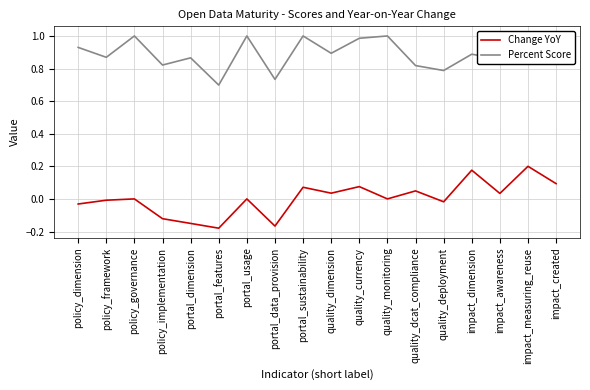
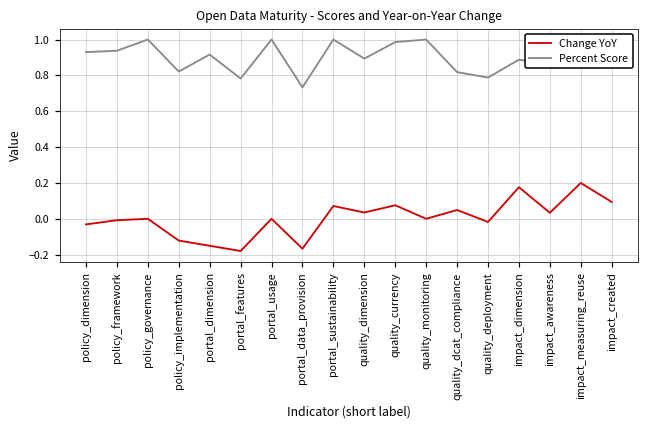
Percent Score, policy_framework: 0.87 -> 0.94
Percent Score, portal_dimension: 0.87 -> 0.92
Percent Score, portal_features: 0.70 -> 0.78
